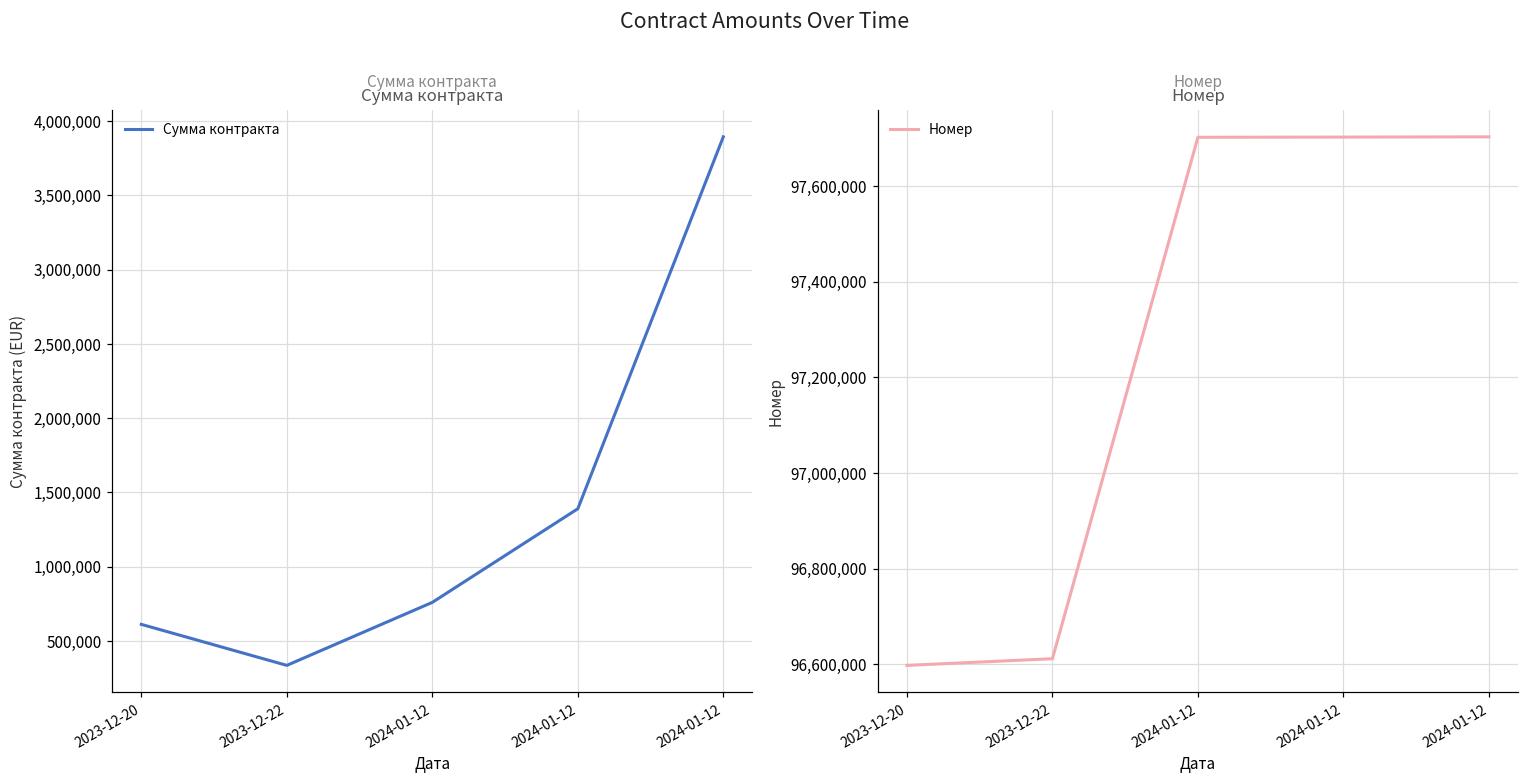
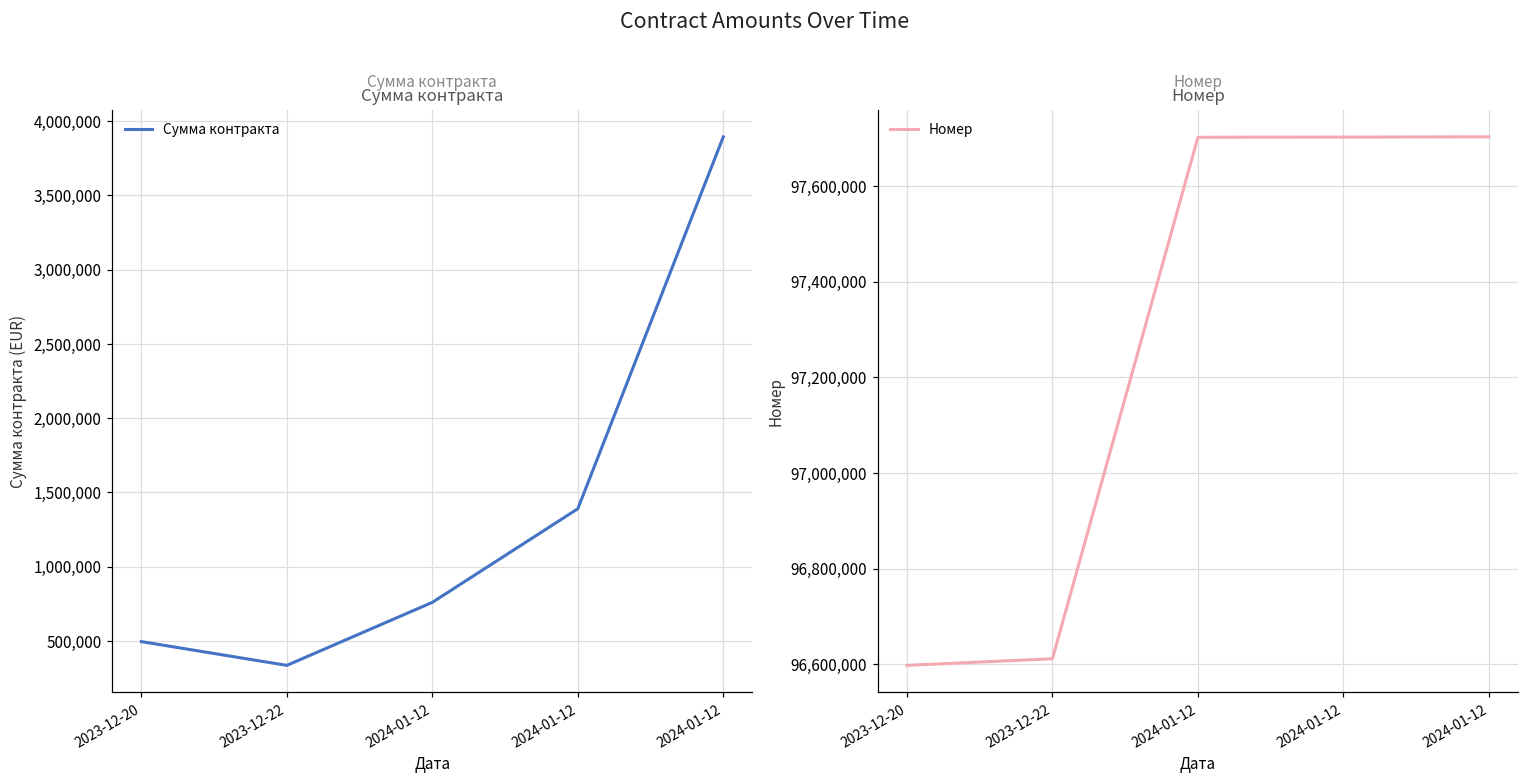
Сумма контракта, 2023-12-20: 610,000 -> 500,000
